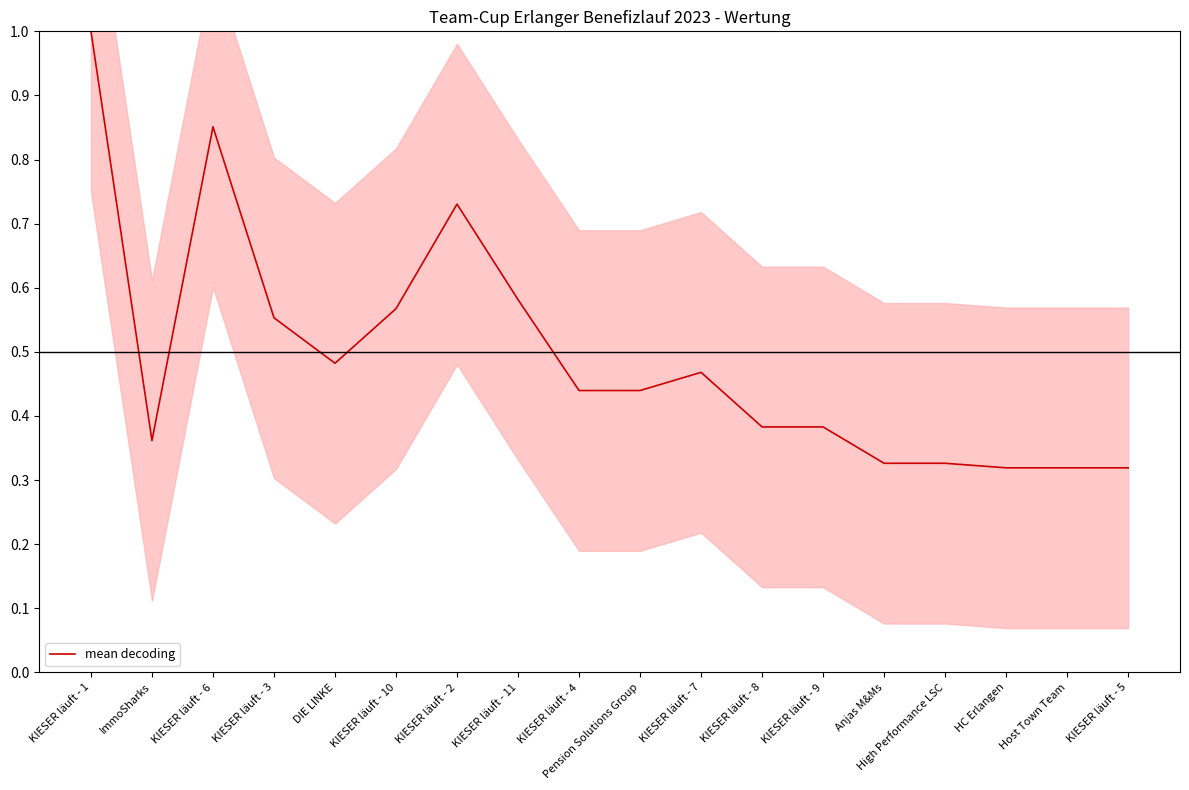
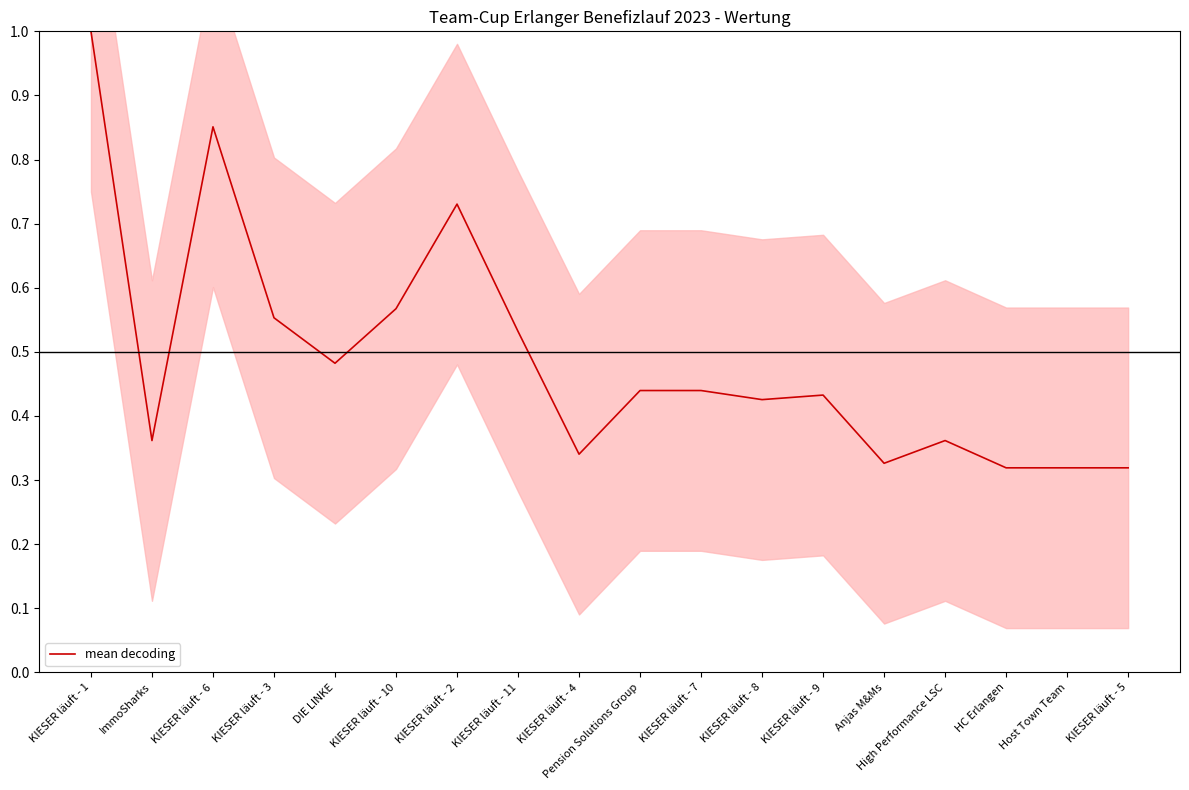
mean decoding, KIESER läuft - 11: 0.58 -> 0.53
mean decoding, KIESER läuft - 4: 0.44 -> 0.34
mean decoding, KIESER läuft - 7: 0.47 -> 0.44
mean decoding, KIESER läuft - 8: 0.38 -> 0.43
mean decoding, KIESER läuft - 9: 0.38 -> 0.43
mean decoding, High Performance LSC: 0.33 -> 0.36
